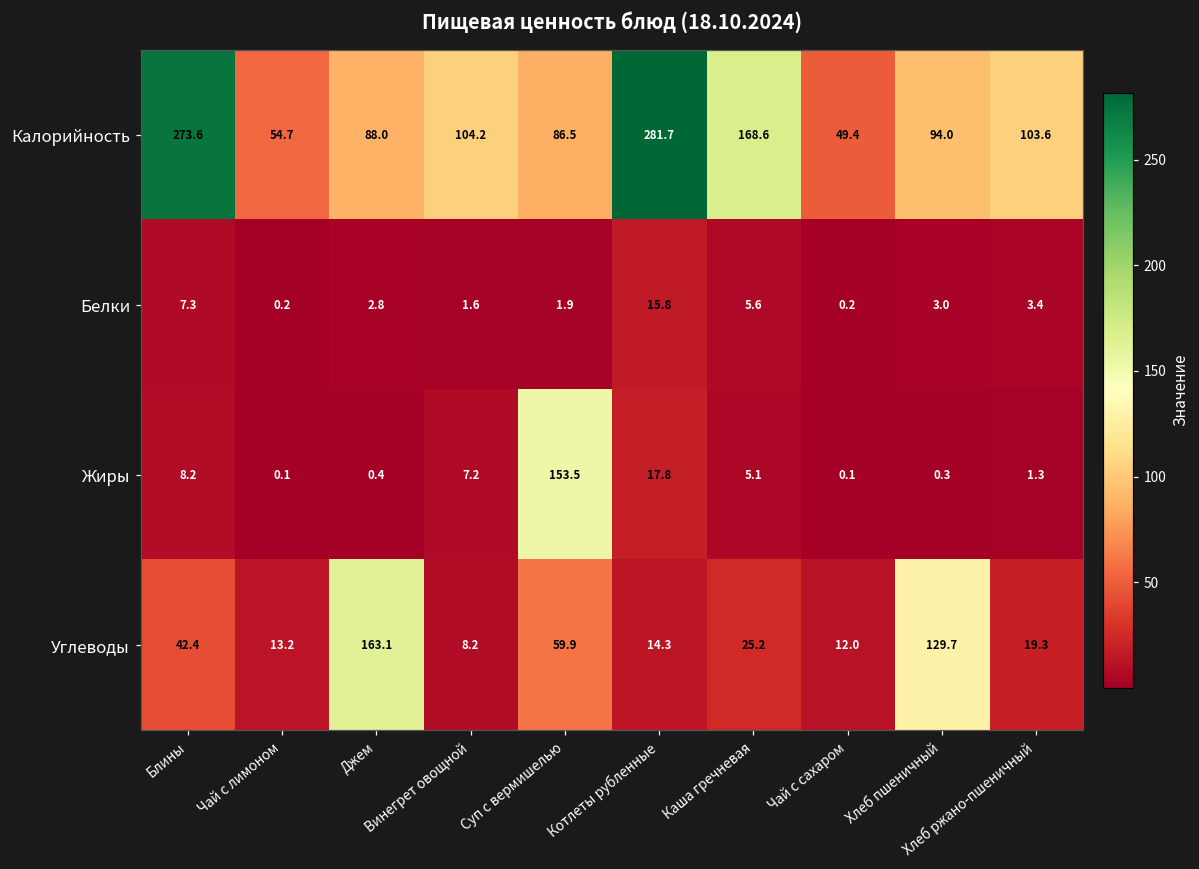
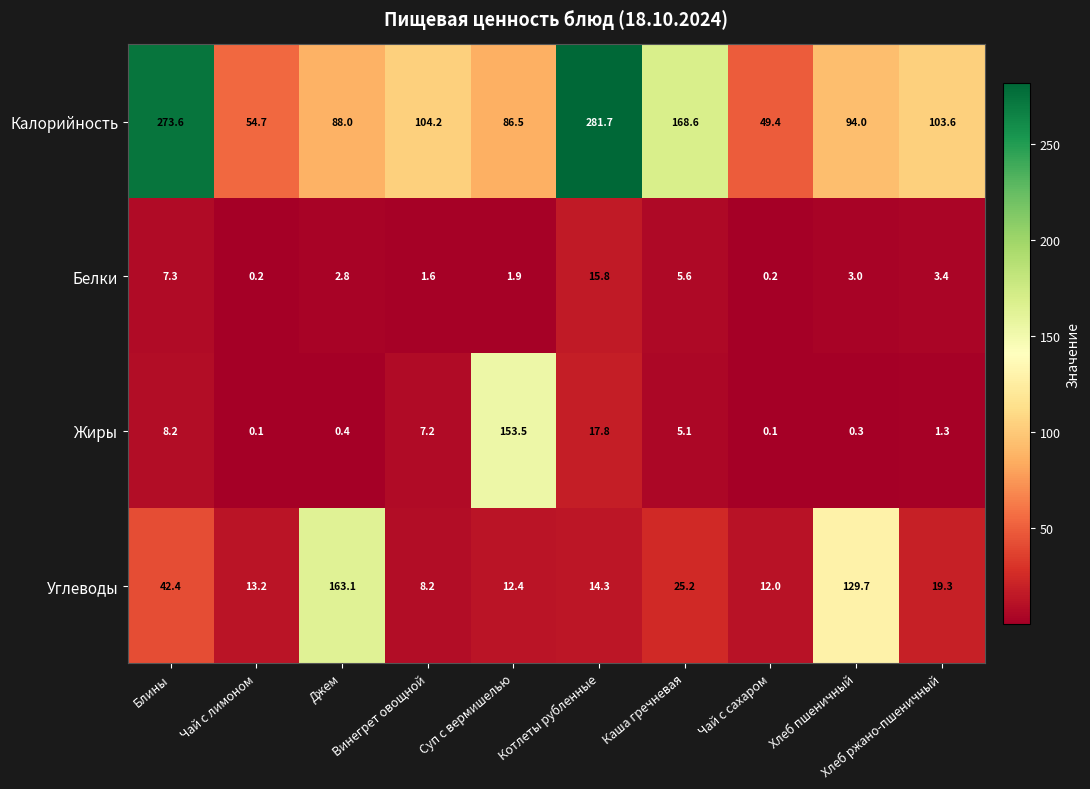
Углеводы, Суп с вермишелью: 59.9 -> 12.4
